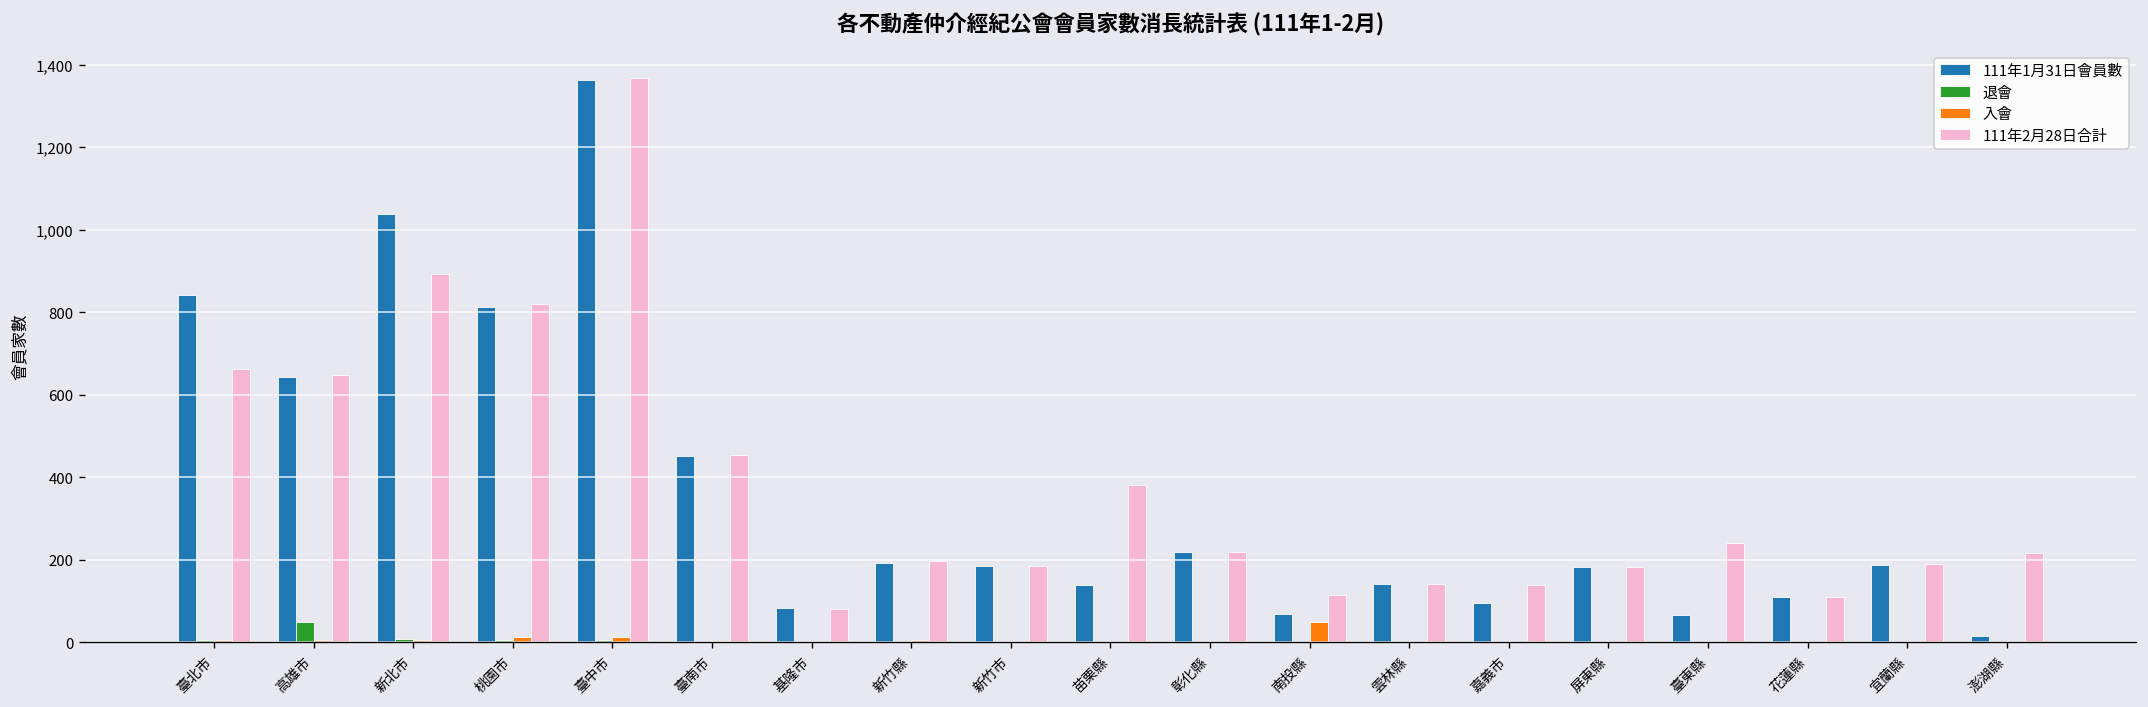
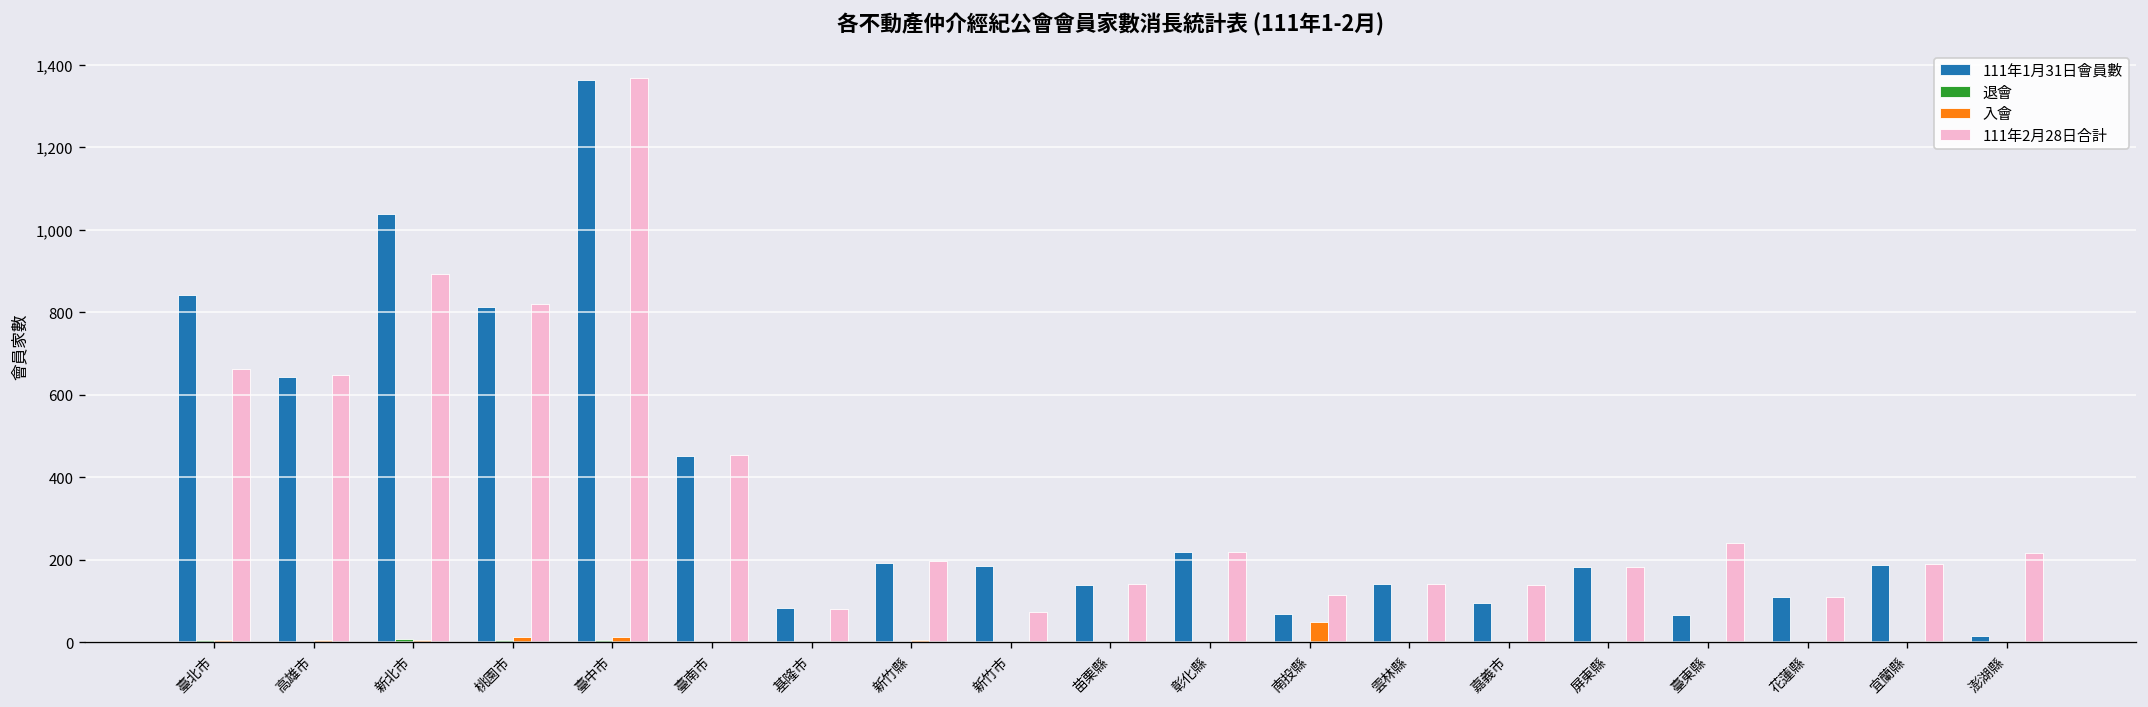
退會, 高雄市: 50 -> 0
111年2月28日合計, 新竹市: 190 -> 70
111年2月28日合計, 苗栗縣: 380 -> 140
